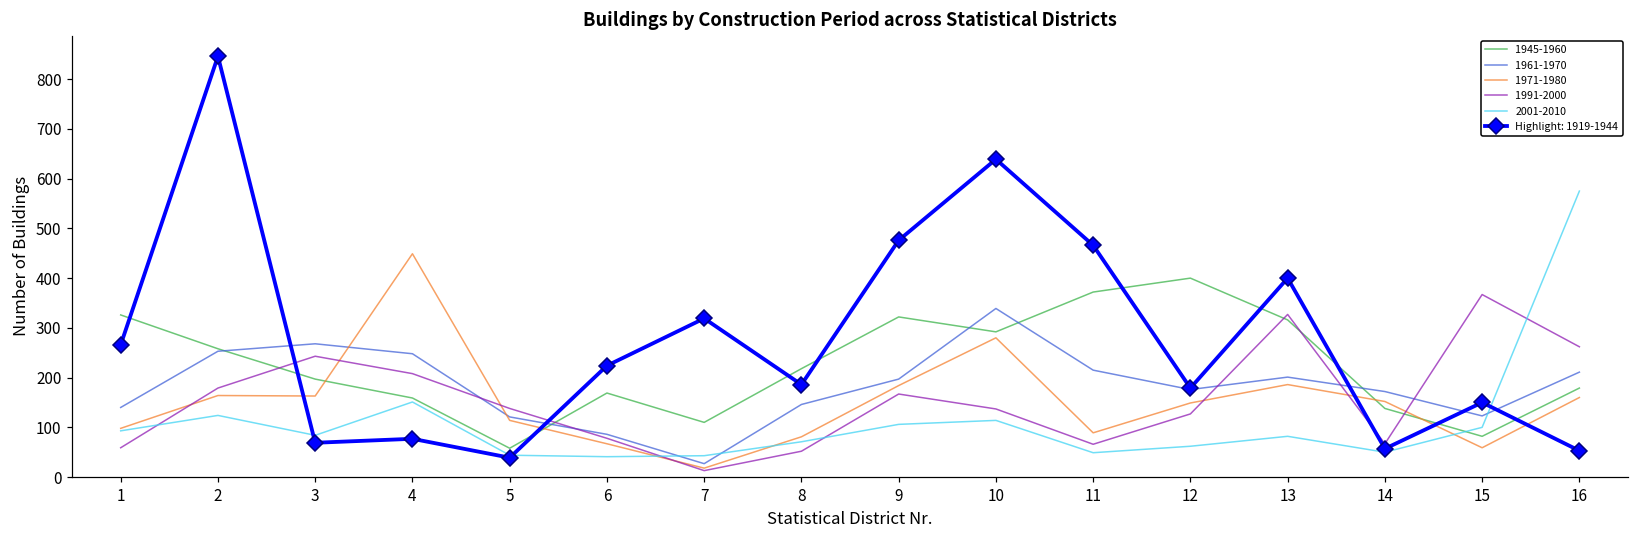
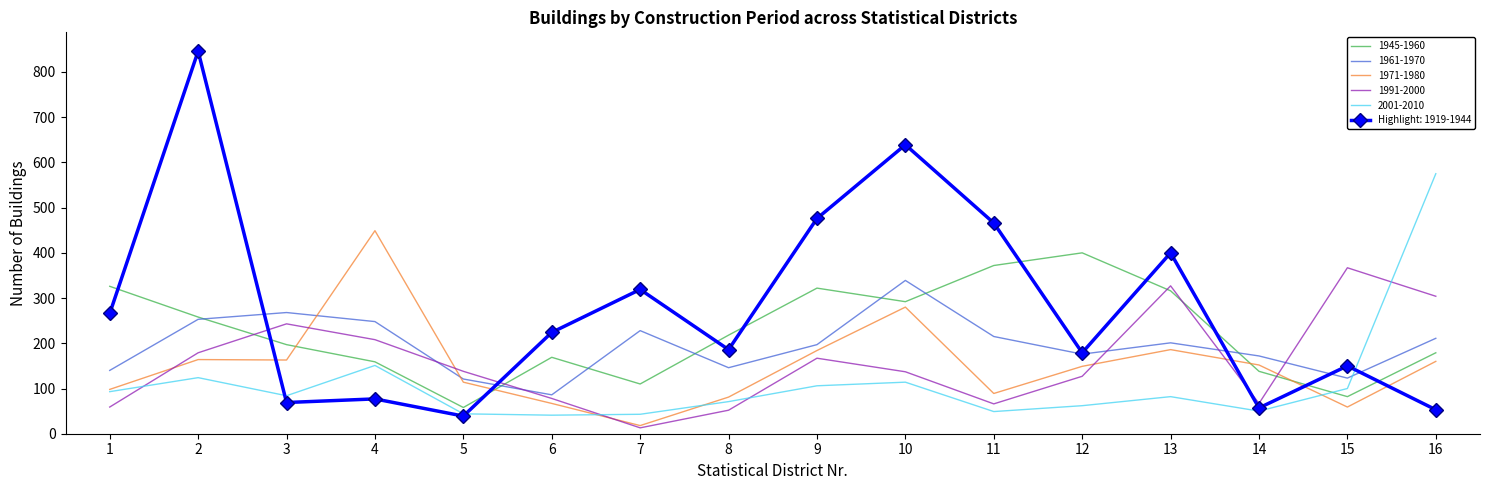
1961-1970, 7: 30 -> 230
1991-2000, 16: 260 -> 300
